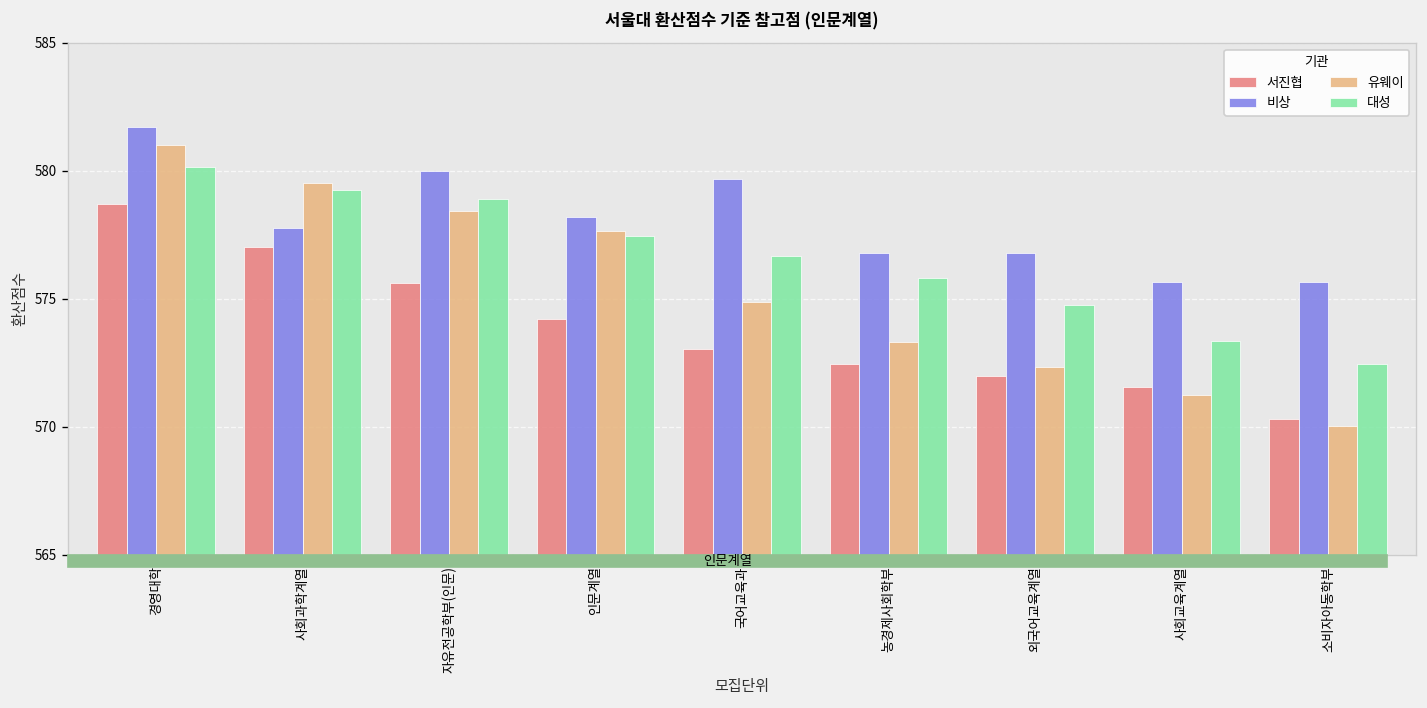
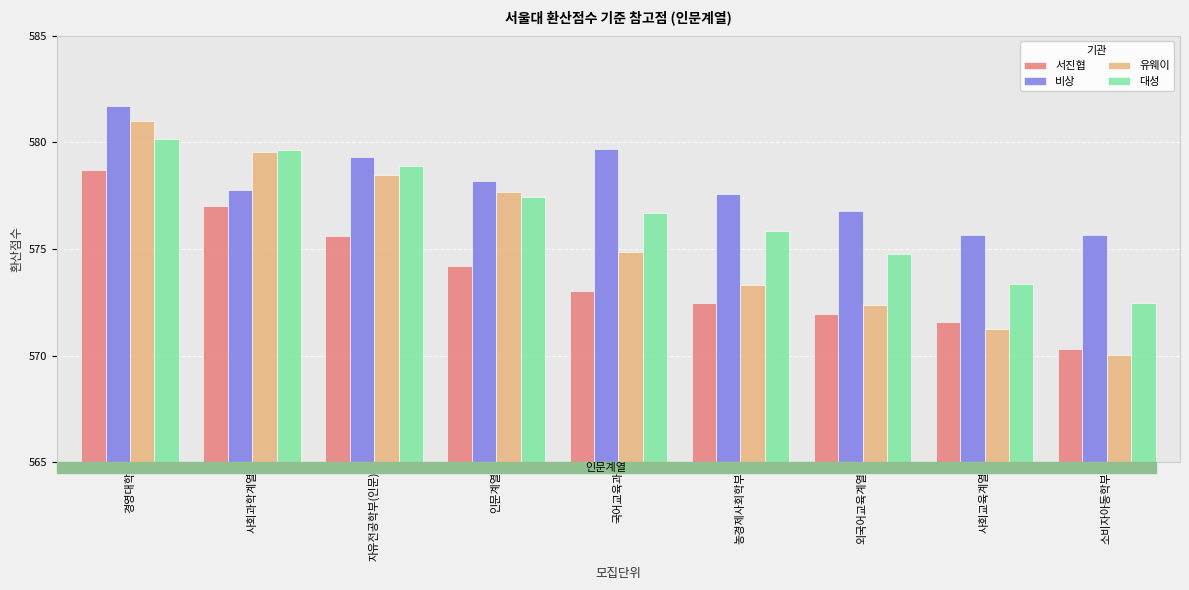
대성, 사회과학계열: 579.2 -> 579.6
비상, 자유전공학부(인문): 580.0 -> 579.3
비상, 농경제사회학부: 576.8 -> 577.6
